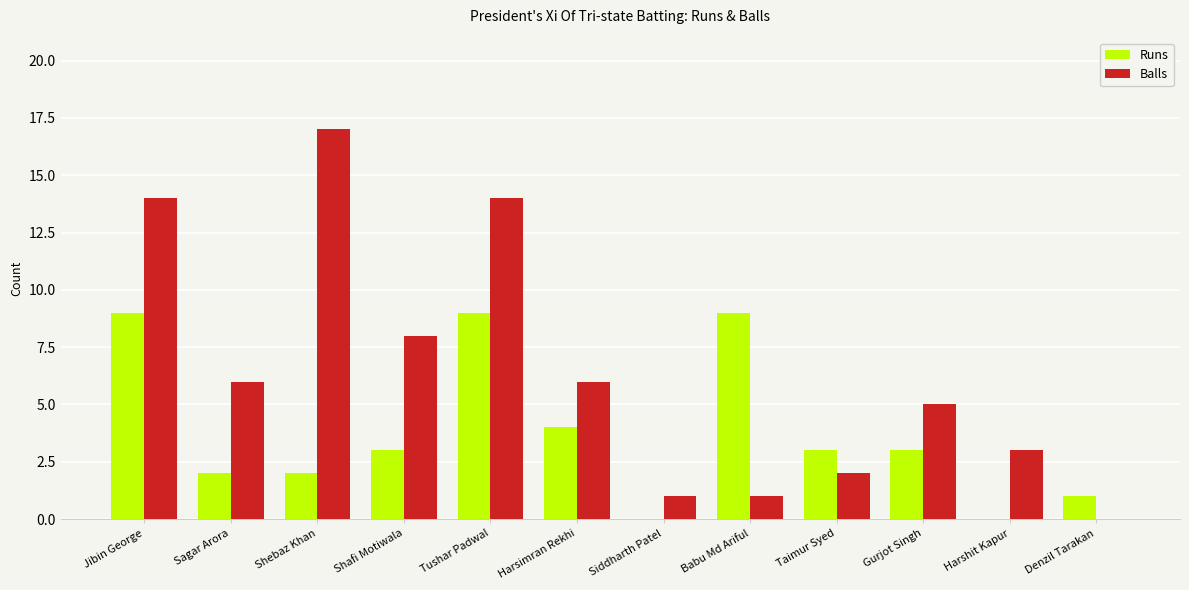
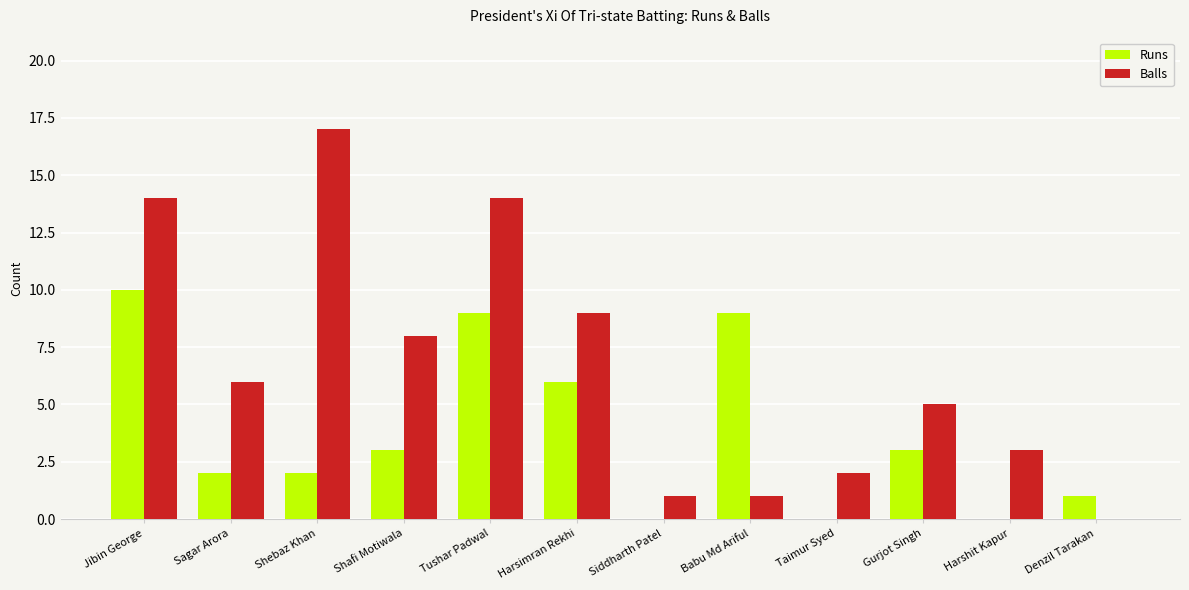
Runs, Jibin George: 9 -> 10
Runs, Harsimran Rekhi: 4 -> 6
Balls, Harsimran Rekhi: 6 -> 9
Runs, Taimur Syed: 3 -> 0
